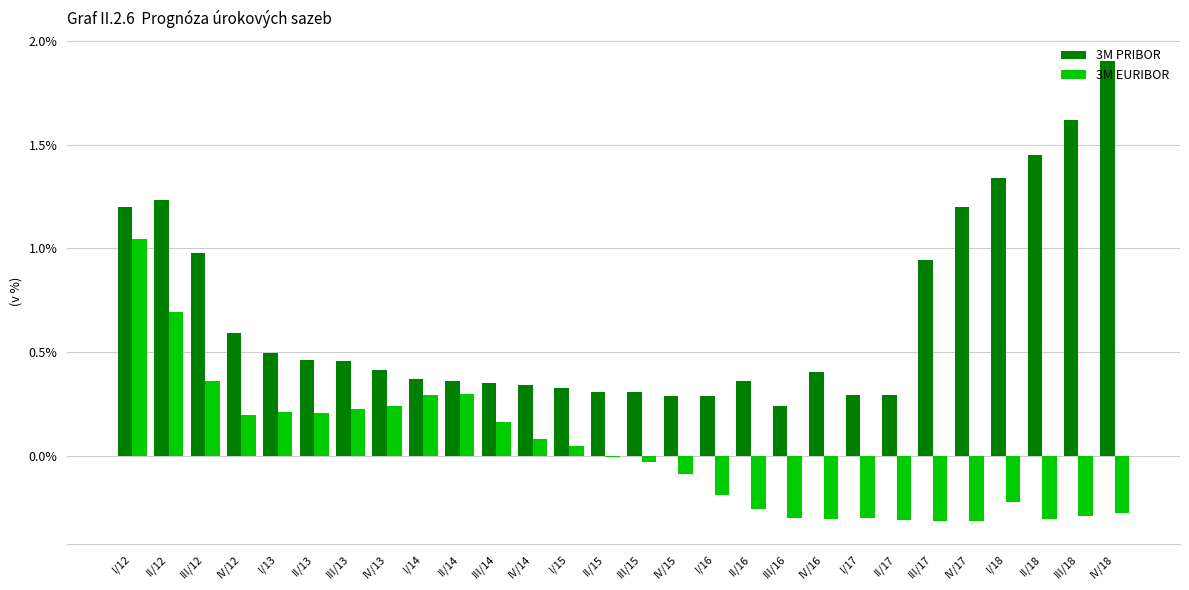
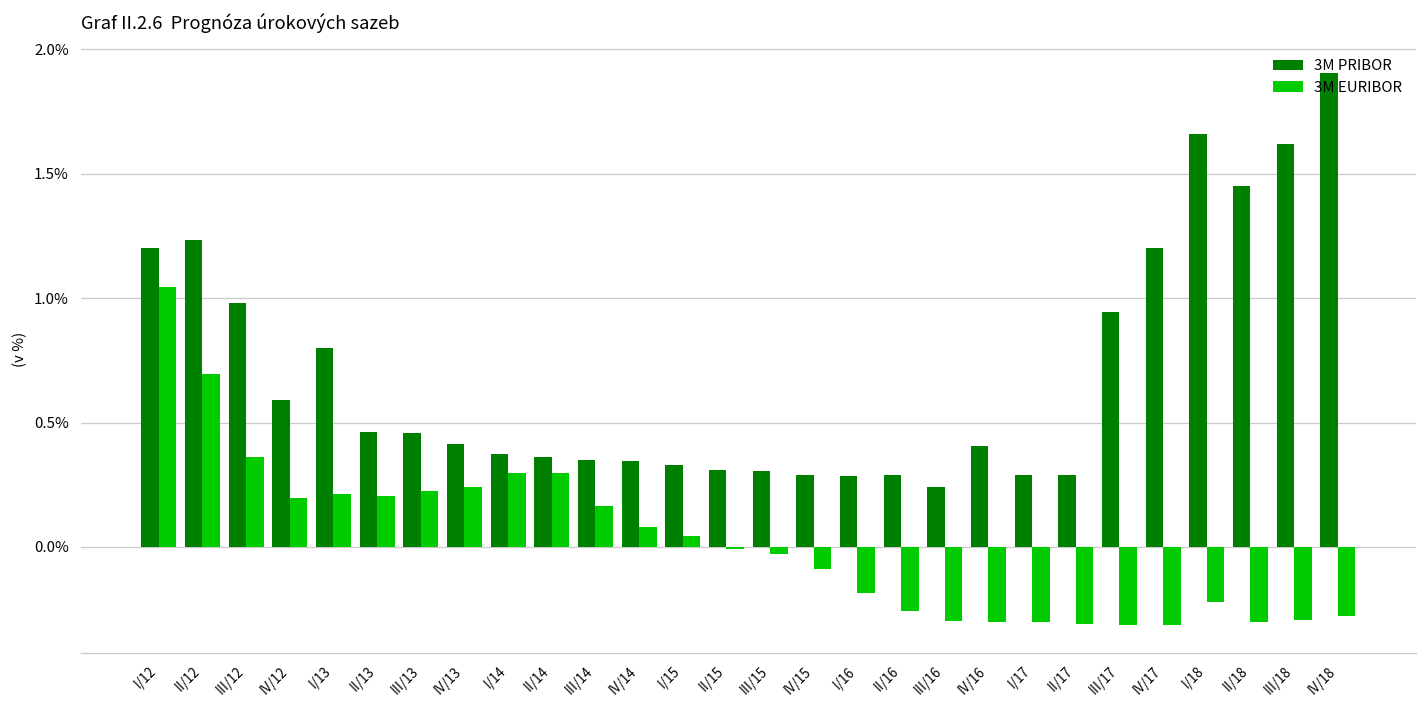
3M PRIBOR, I/13: 0.50% -> 0.80%
3M PRIBOR, II/16: 0.36% -> 0.29%
3M PRIBOR, I/18: 1.34% -> 1.66%
